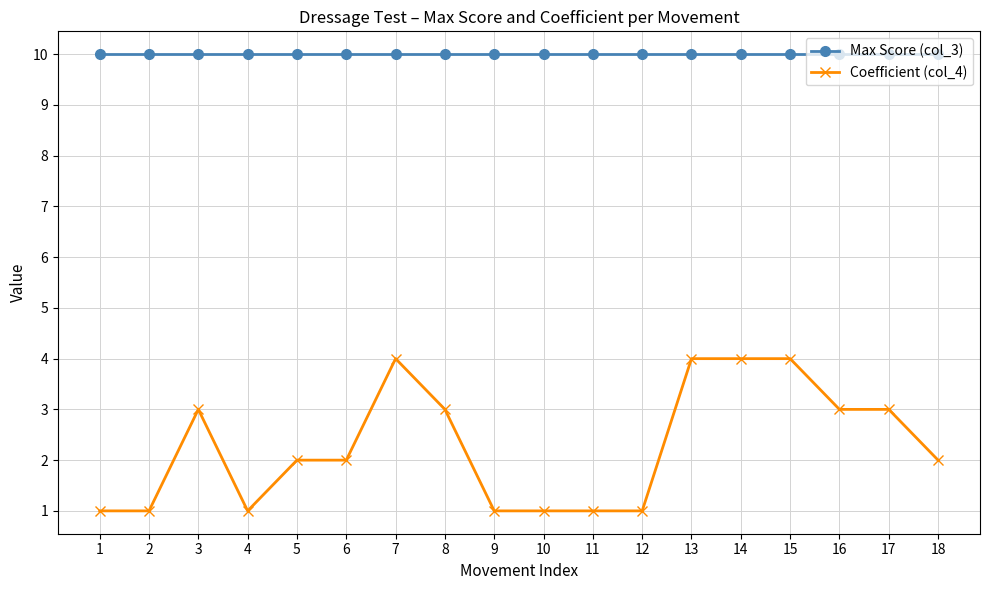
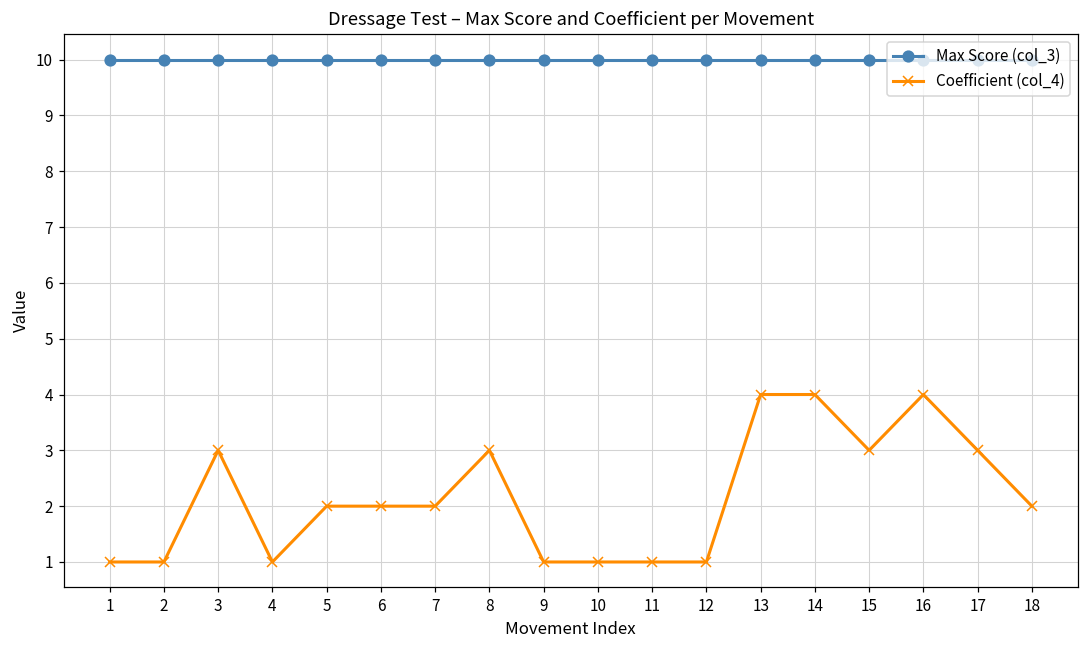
Coefficient (col_4), 7: 4 -> 2
Coefficient (col_4), 15: 4 -> 3
Coefficient (col_4), 16: 3 -> 4
